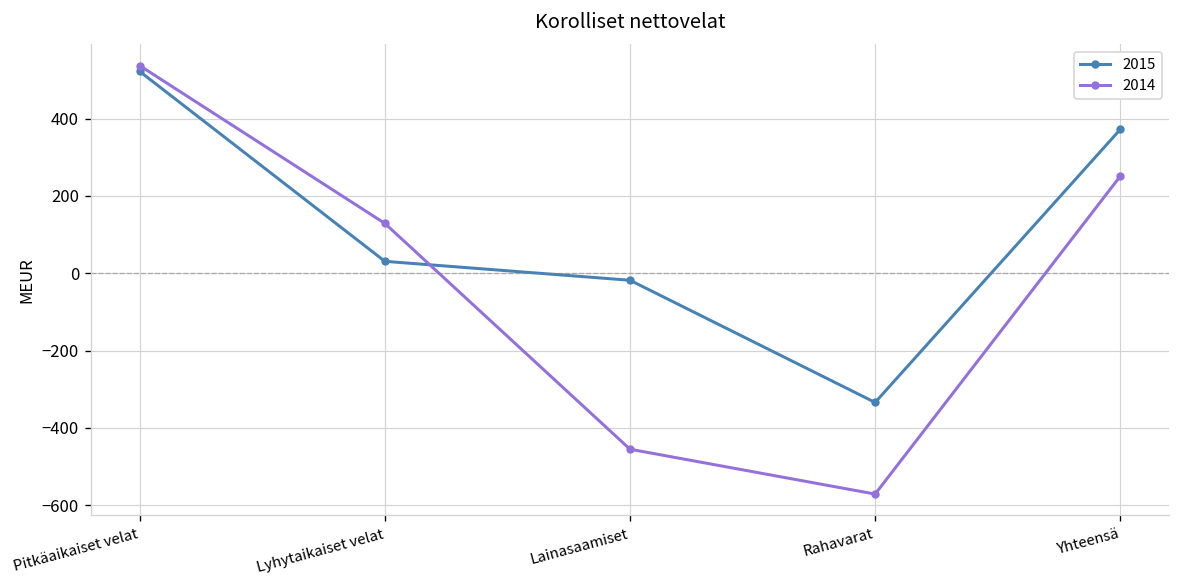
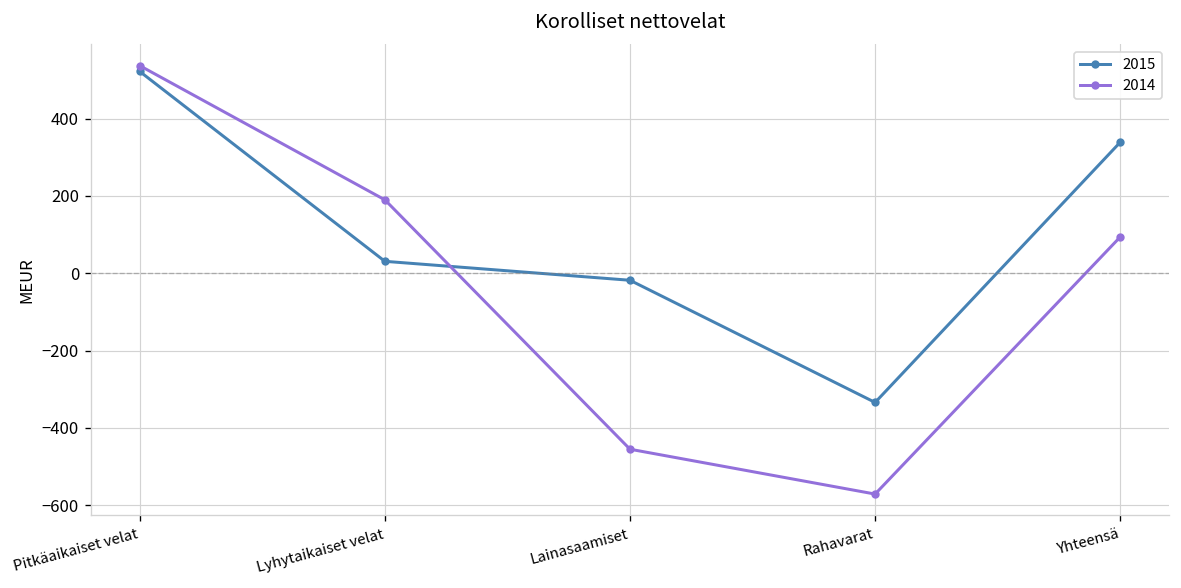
2014, Lyhytaikaiset velat: 130 -> 190
2015, Yhteensä: 370 -> 340
2014, Yhteensä: 250 -> 90
